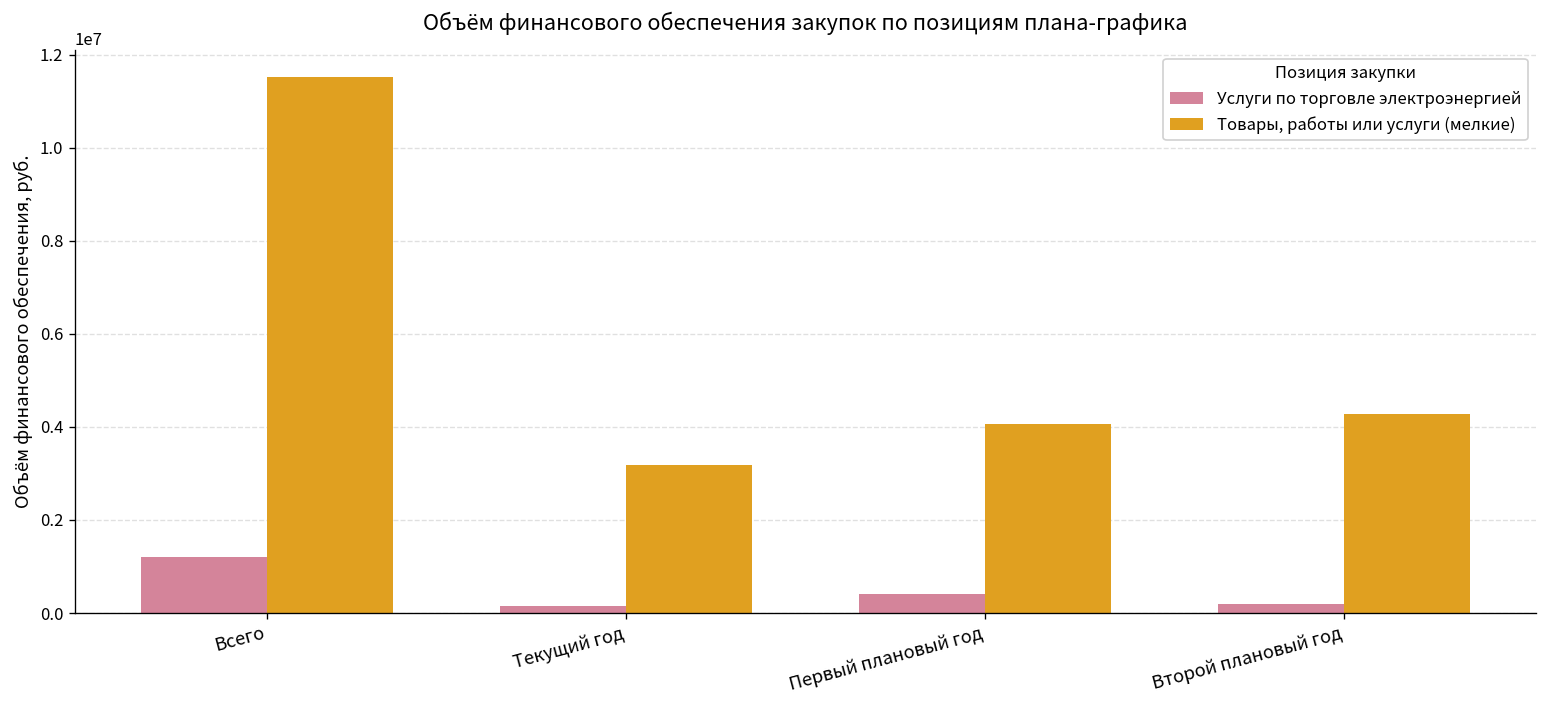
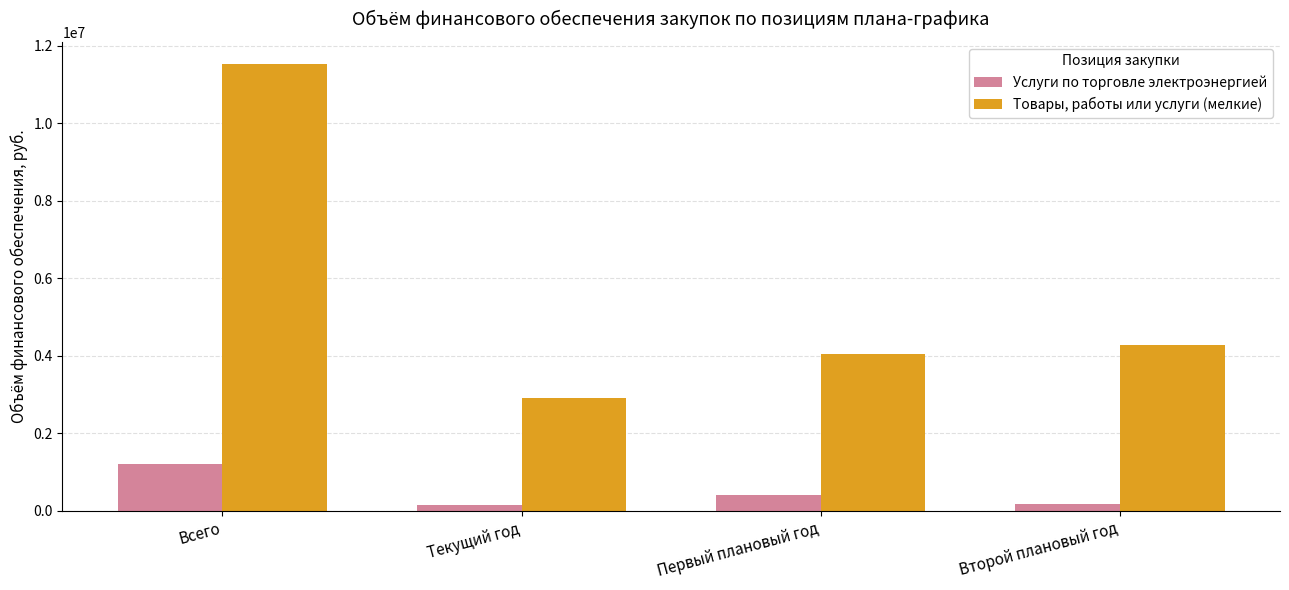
Товары, работы или услуги (мелкие), Текущий год: 3200000 -> 2900000
